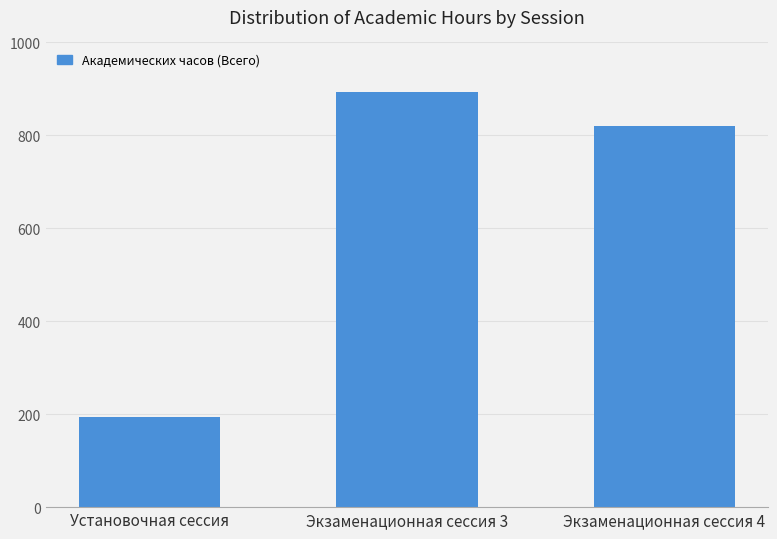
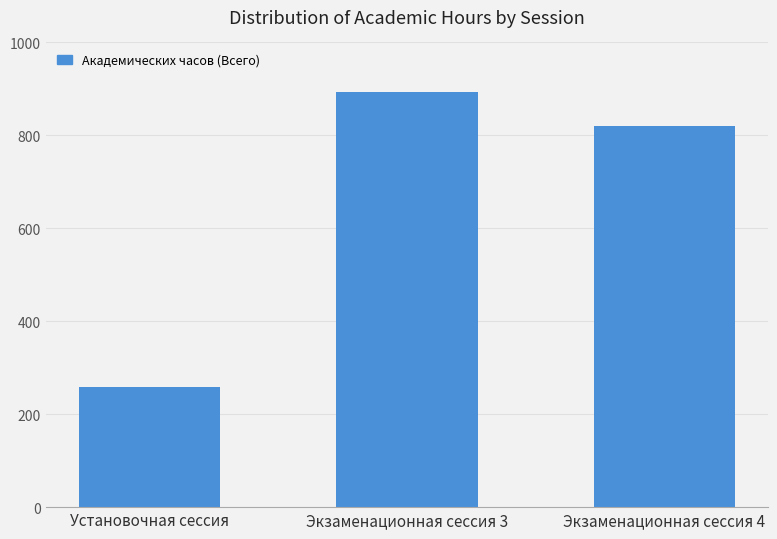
Установочная сессия: 190 -> 260
